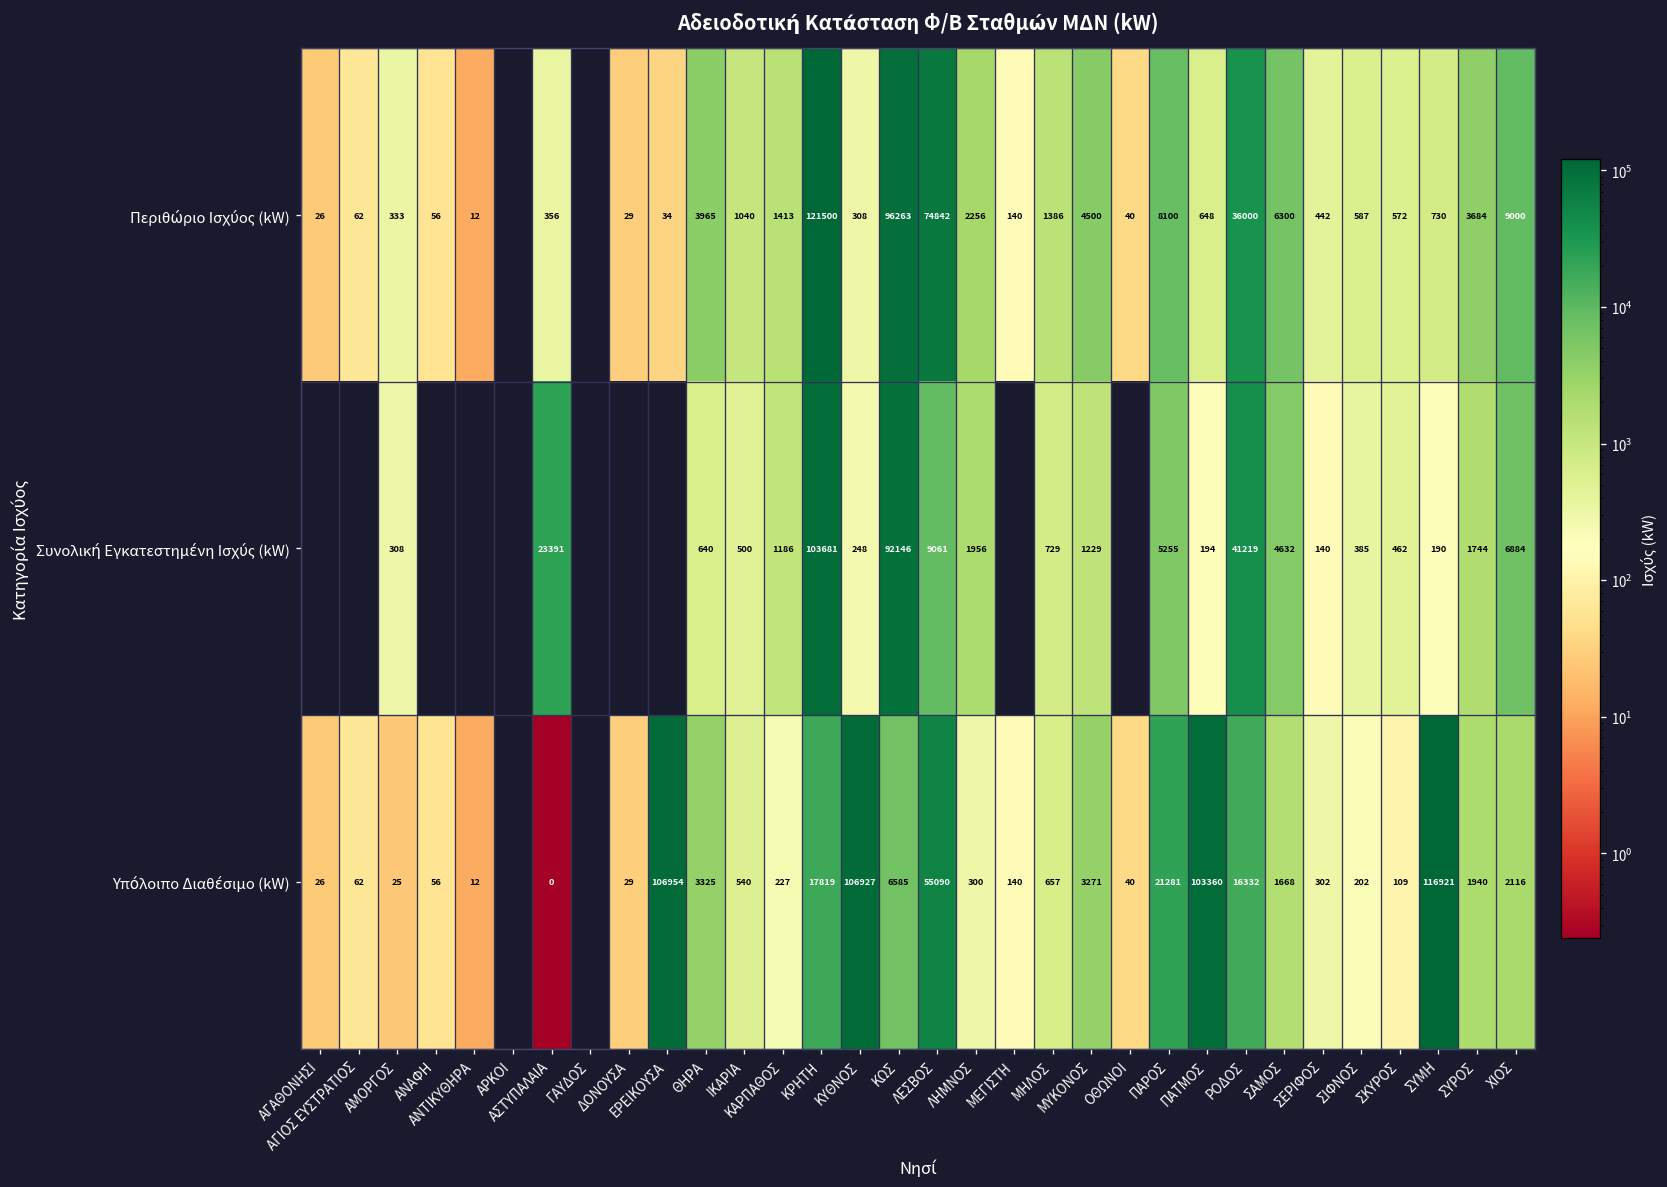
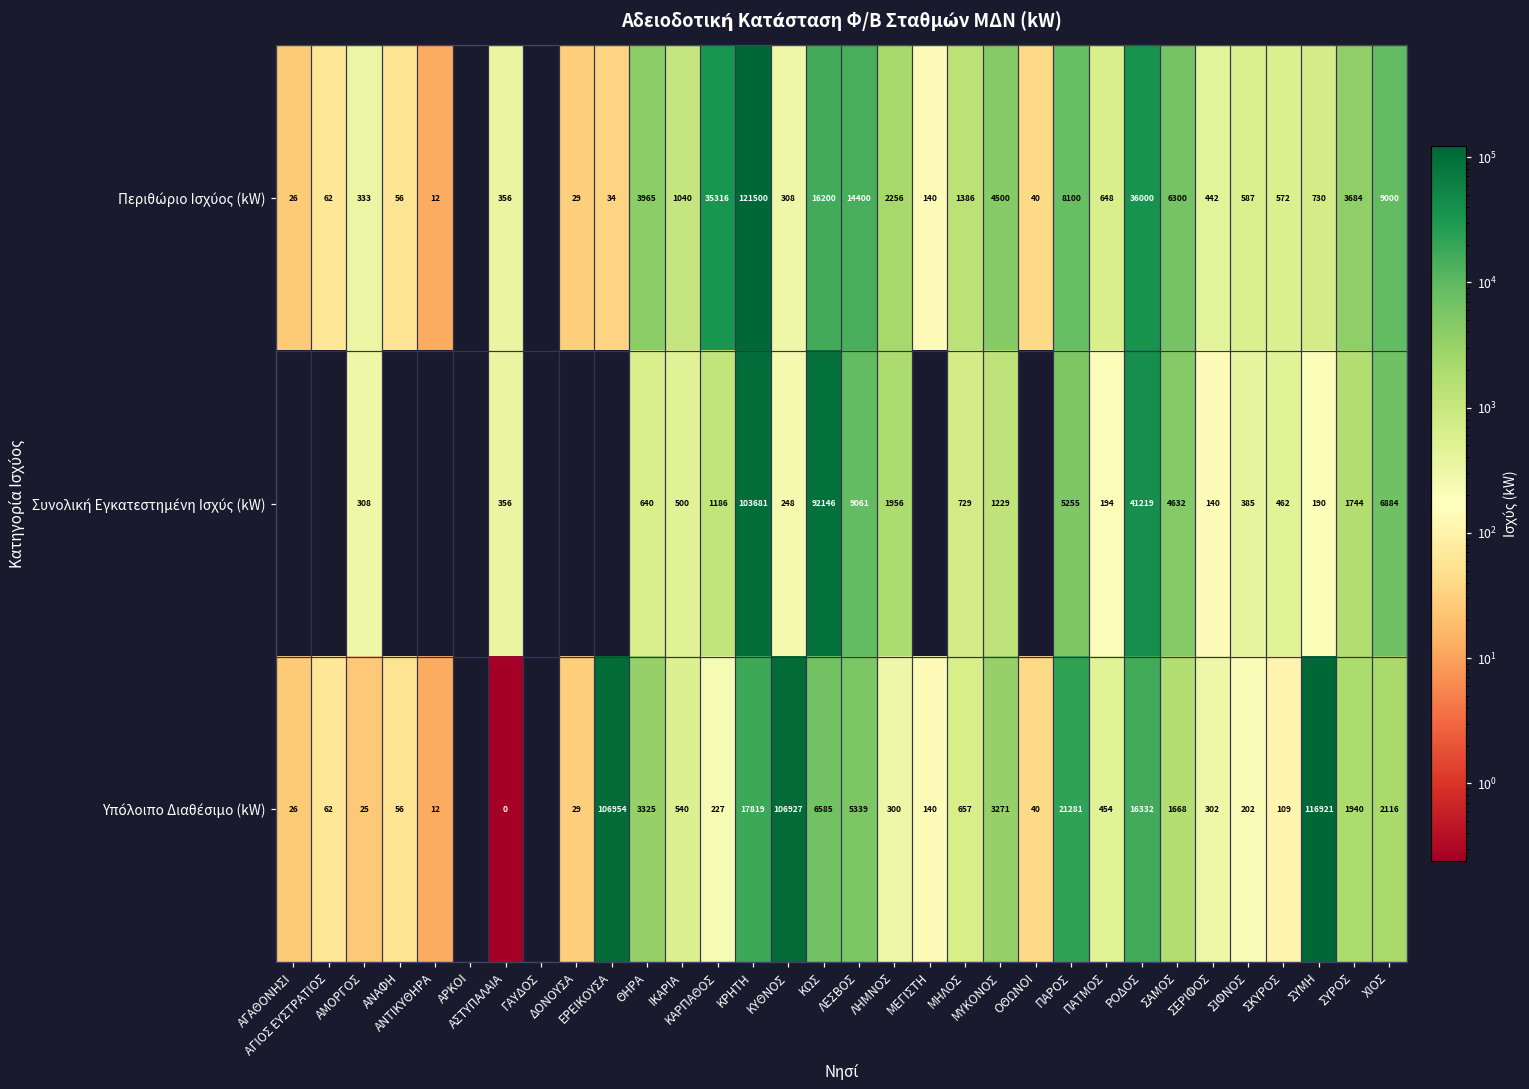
Περιθώριο Ισχύος (kW), ΚΑΡΠΑΘΟΣ: 1413 -> 35316
Περιθώριο Ισχύος (kW), ΚΩΣ: 96263 -> 16200
Περιθώριο Ισχύος (kW), ΛΕΣΒΟΣ: 74842 -> 14400
Συνολική Εγκατεστημένη Ισχύς (kW), ΑΣΤΥΠΑΛΑΙΑ: 23391 -> 356
Υπόλοιπο Διαθέσιμο (kW), ΛΕΣΒΟΣ: 55090 -> 5339
Υπόλοιπο Διαθέσιμο (kW), ΠΑΤΜΟΣ: 103360 -> 454
